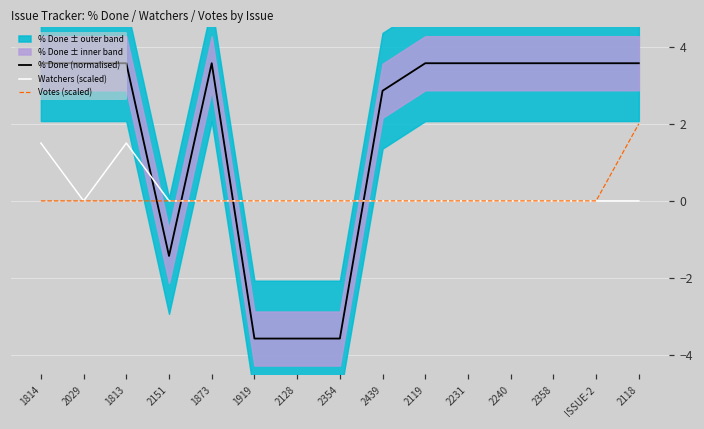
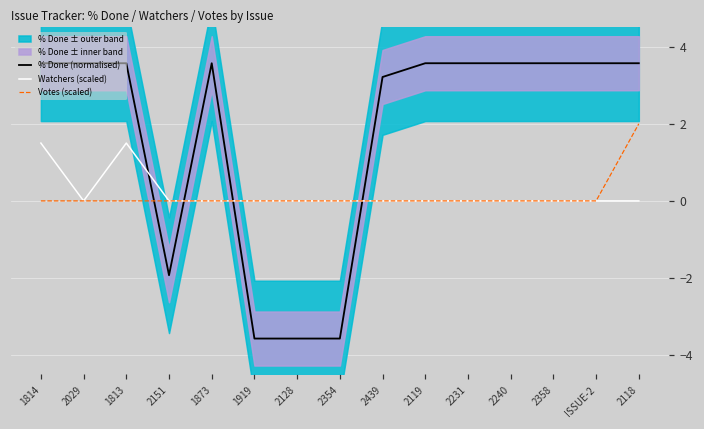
% Done (normalised), 2151: -1.4 -> -1.9
% Done (normalised), 2439: 2.9 -> 3.2
